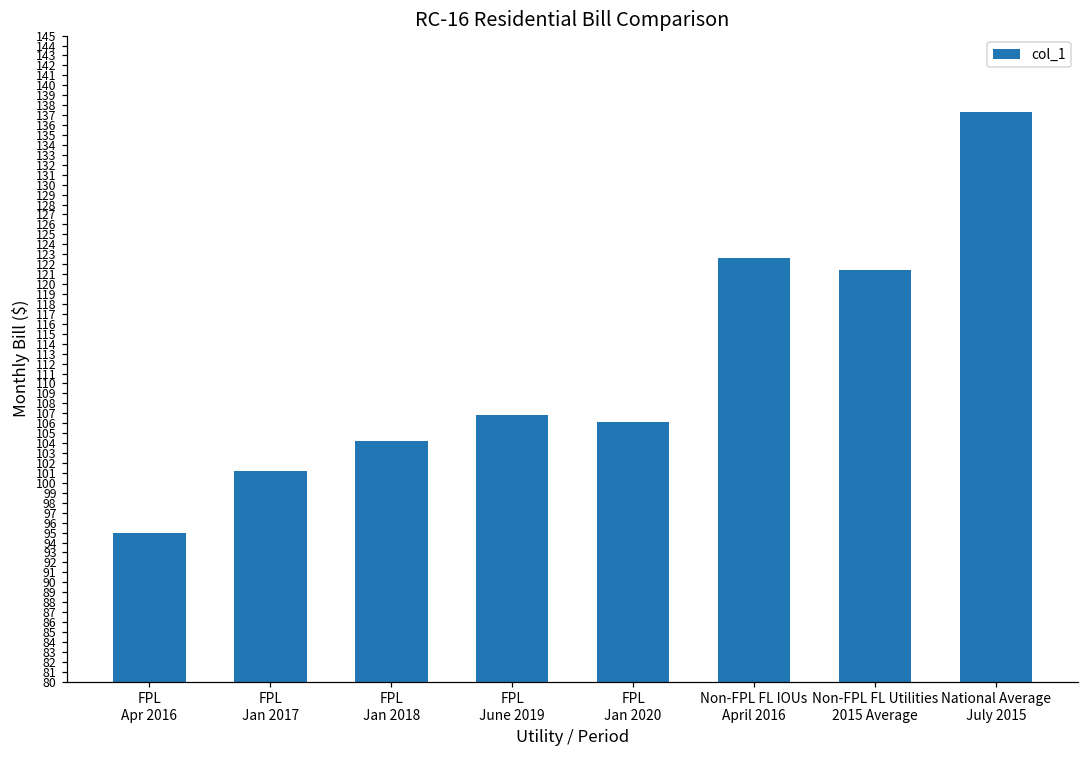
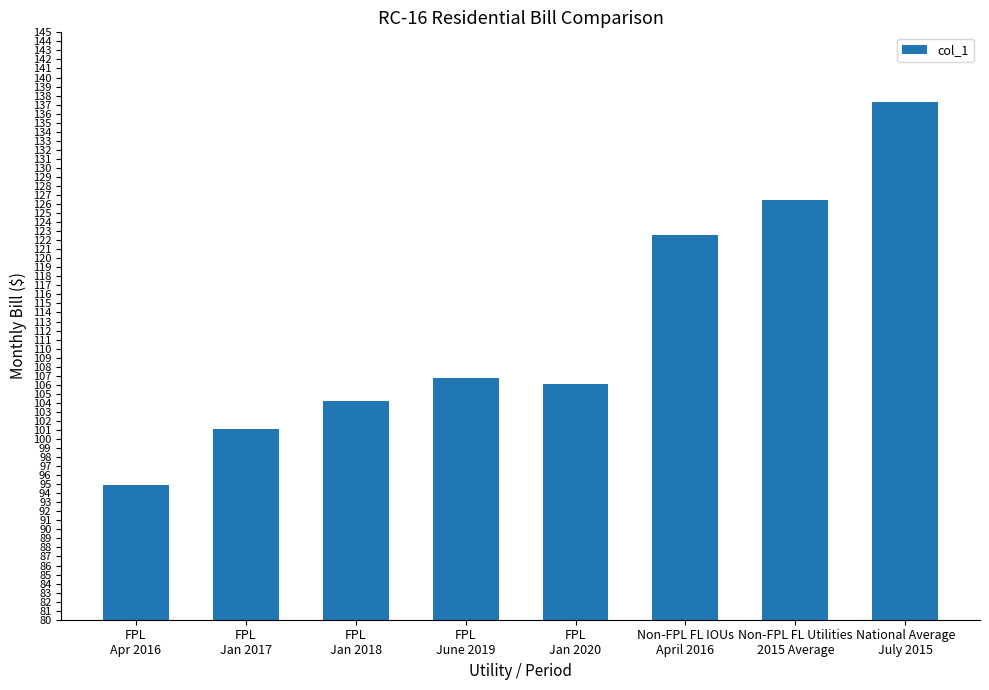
Non-FPL FL Utilities 2015 Average: 121 -> 126
